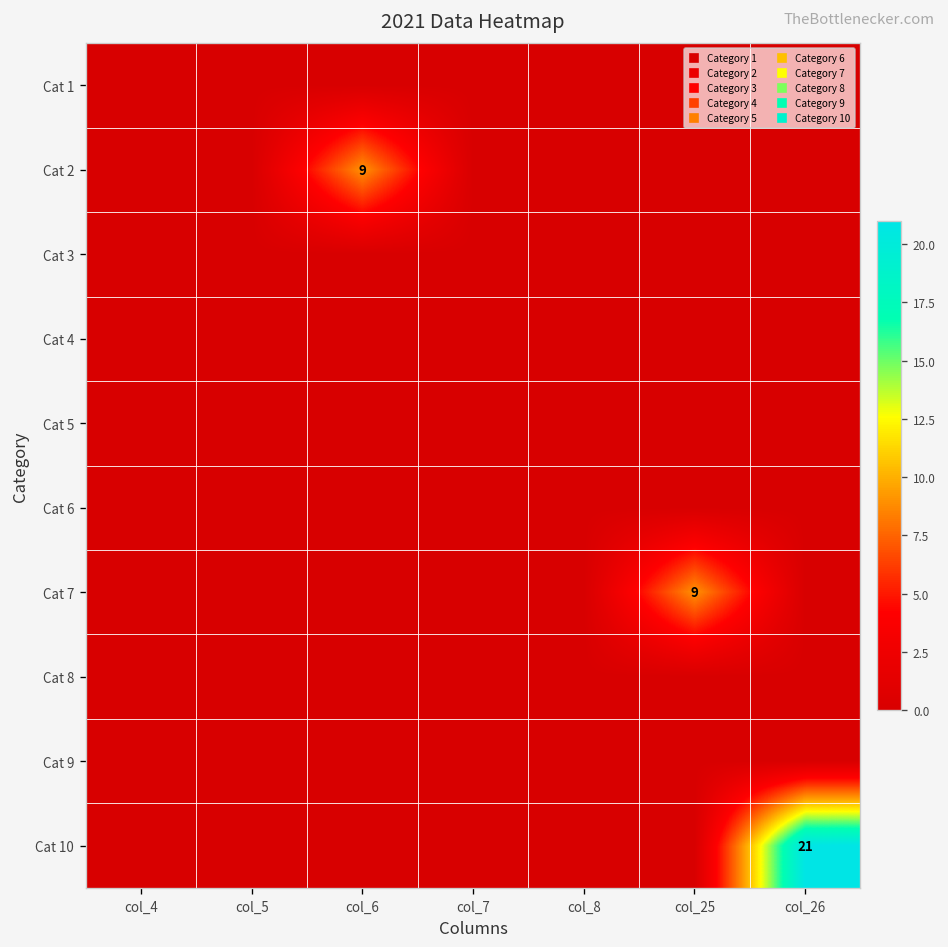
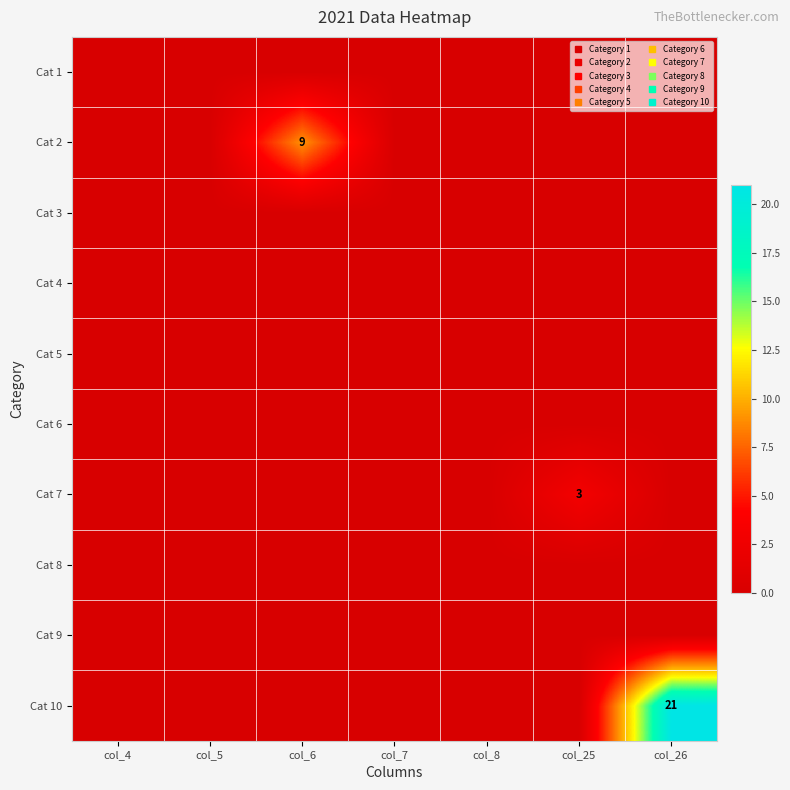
Cat 7, col_25: 9 -> 3
